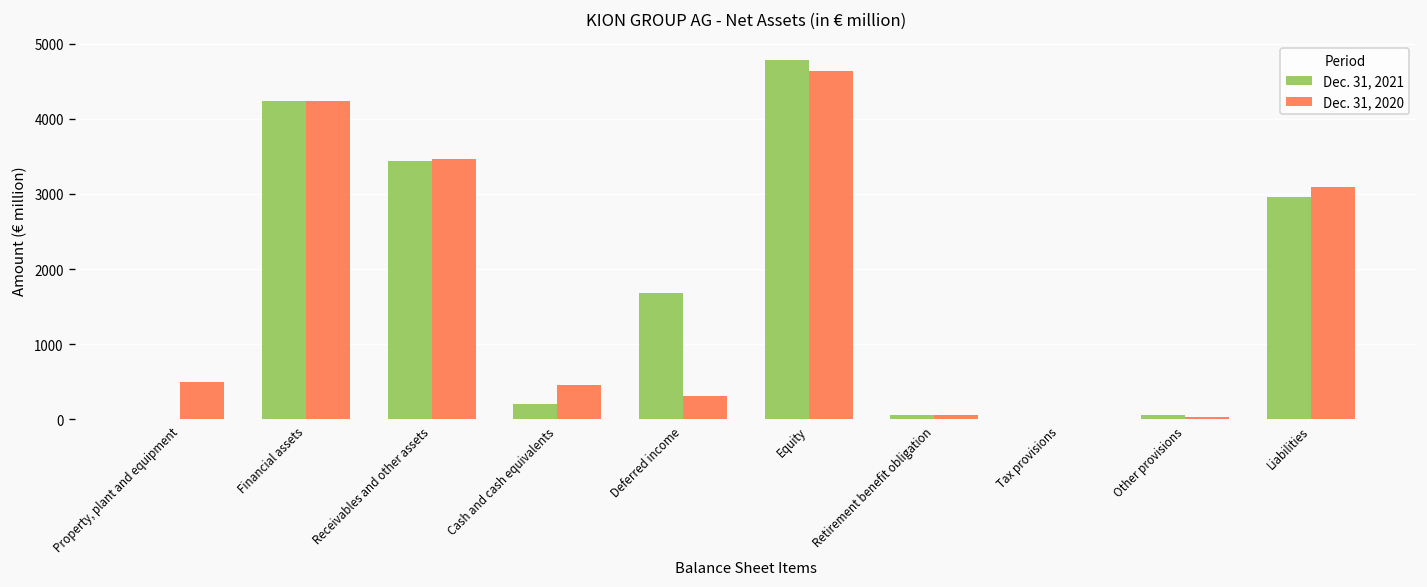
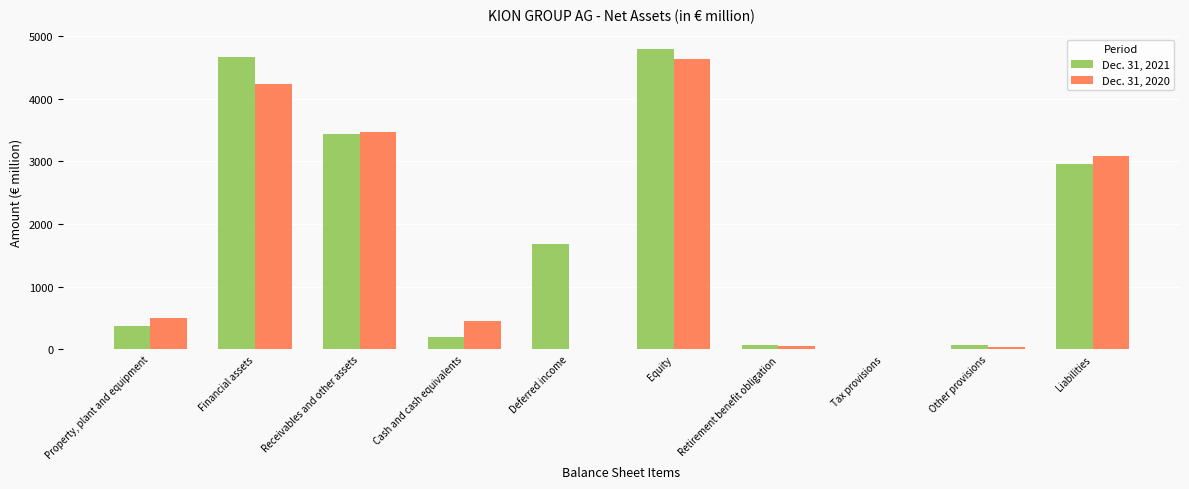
Dec. 31, 2021, Property, plant and equipment: 0 -> 400
Dec. 31, 2021, Financial assets: 4200 -> 4700
Dec. 31, 2020, Deferred income: 300 -> 0
